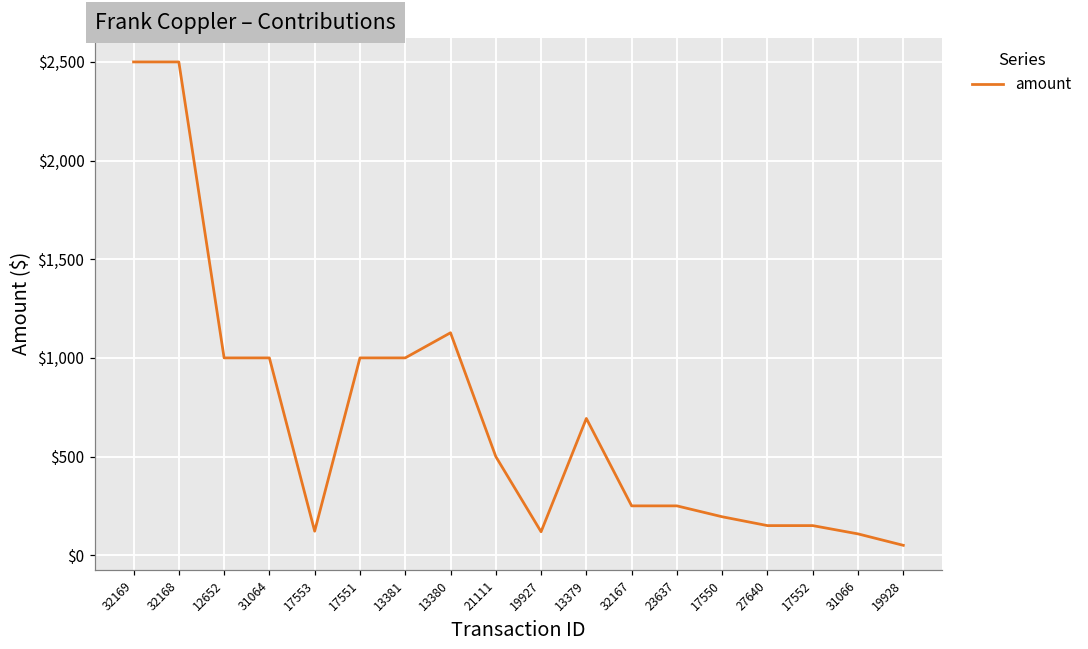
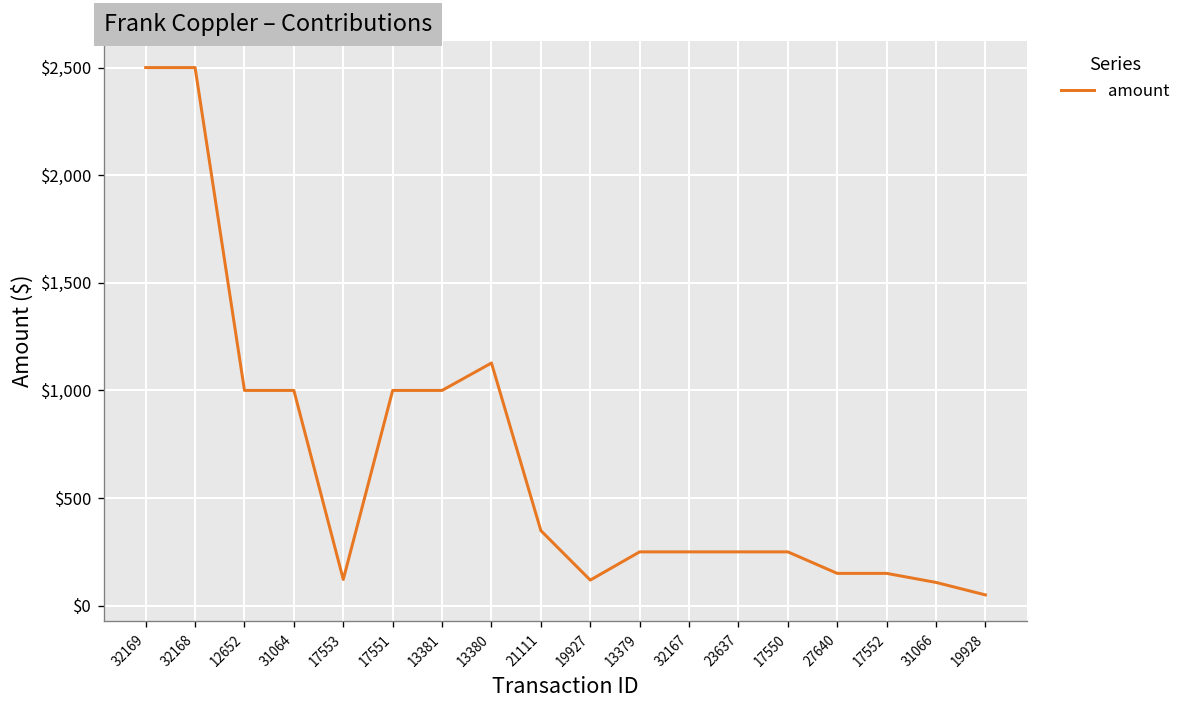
21111: $500 -> $350
13379: $690 -> $250
17550: $190 -> $250
